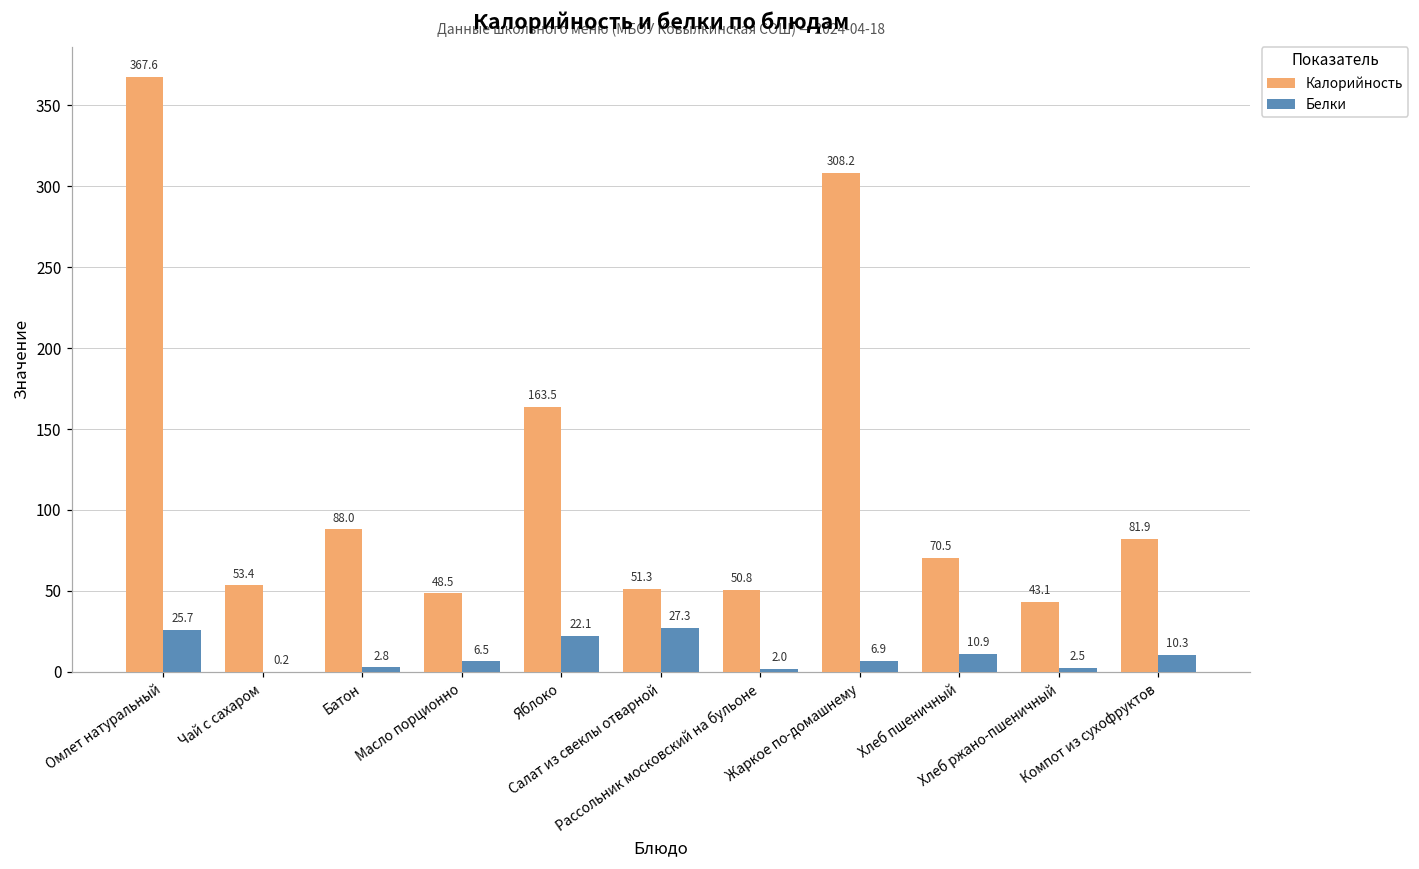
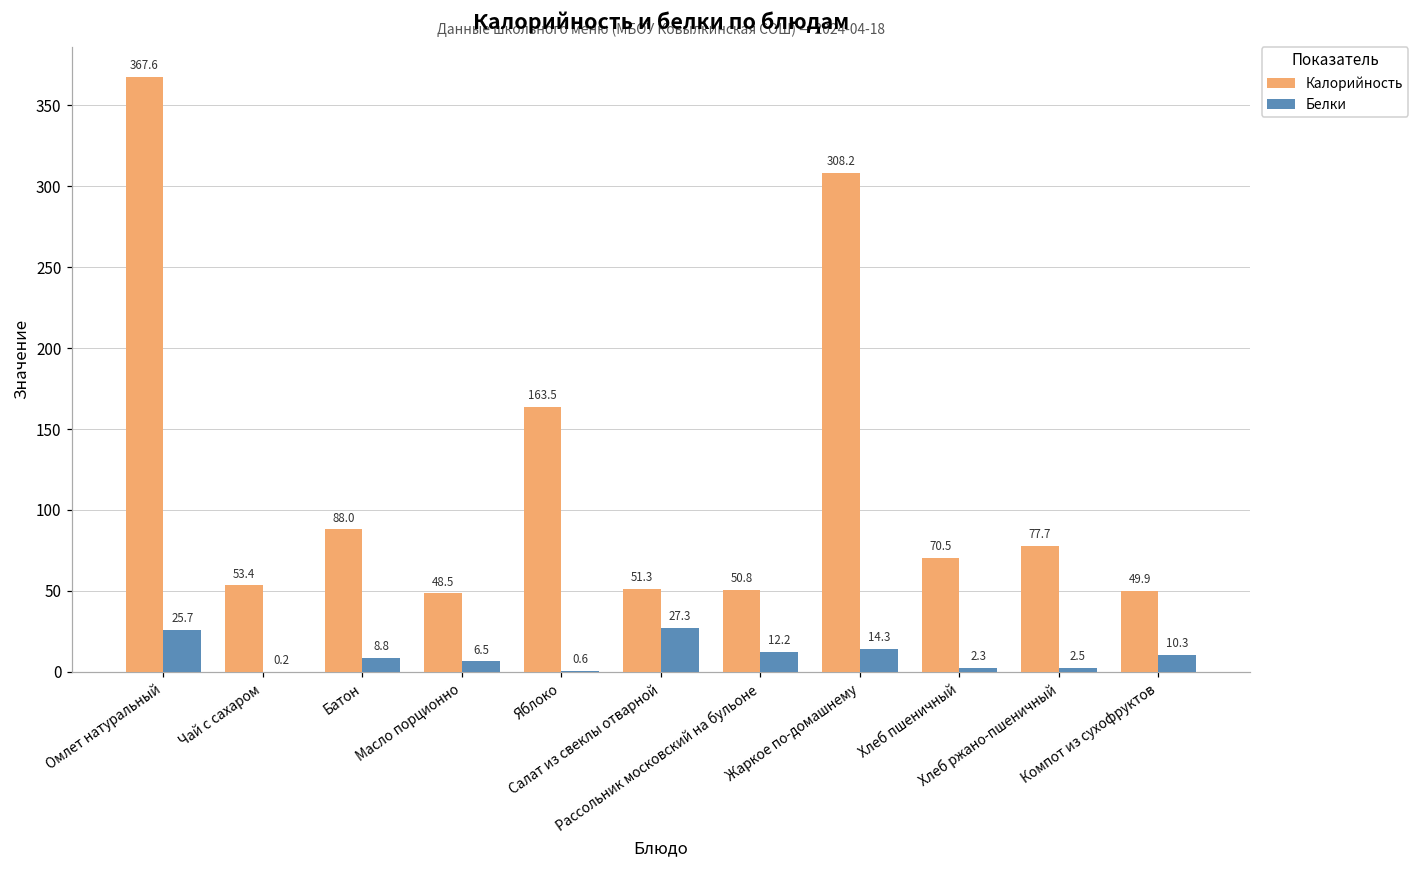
Белки, Батон: 2.8 -> 8.8
Белки, Яблоко: 22.1 -> 0.6
Белки, Рассольник московский на бульоне: 2.0 -> 12.2
Белки, Жаркое по-домашнему: 6.9 -> 14.3
Белки, Хлеб пшеничный: 10.9 -> 2.3
Калорийность, Хлеб ржано-пшеничный: 43.1 -> 77.7
Калорийность, Компот из сухофруктов: 81.9 -> 49.9
